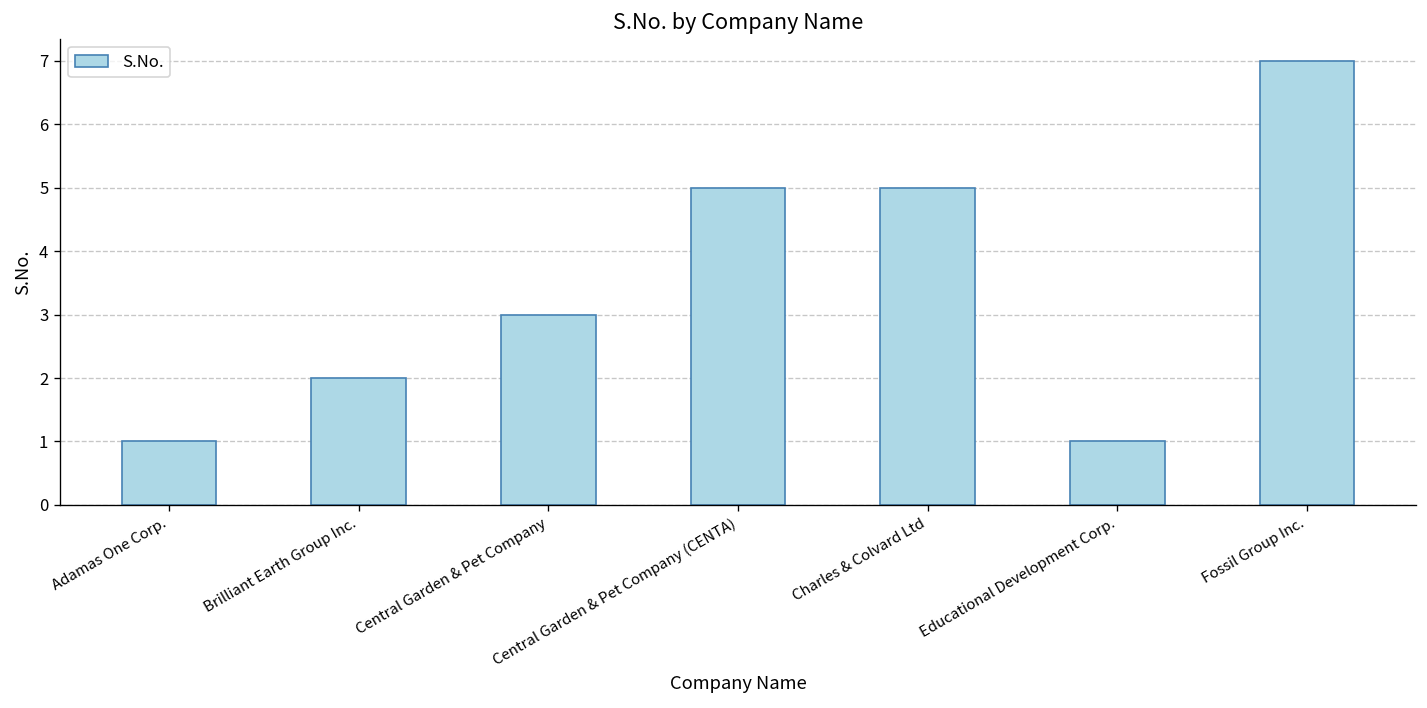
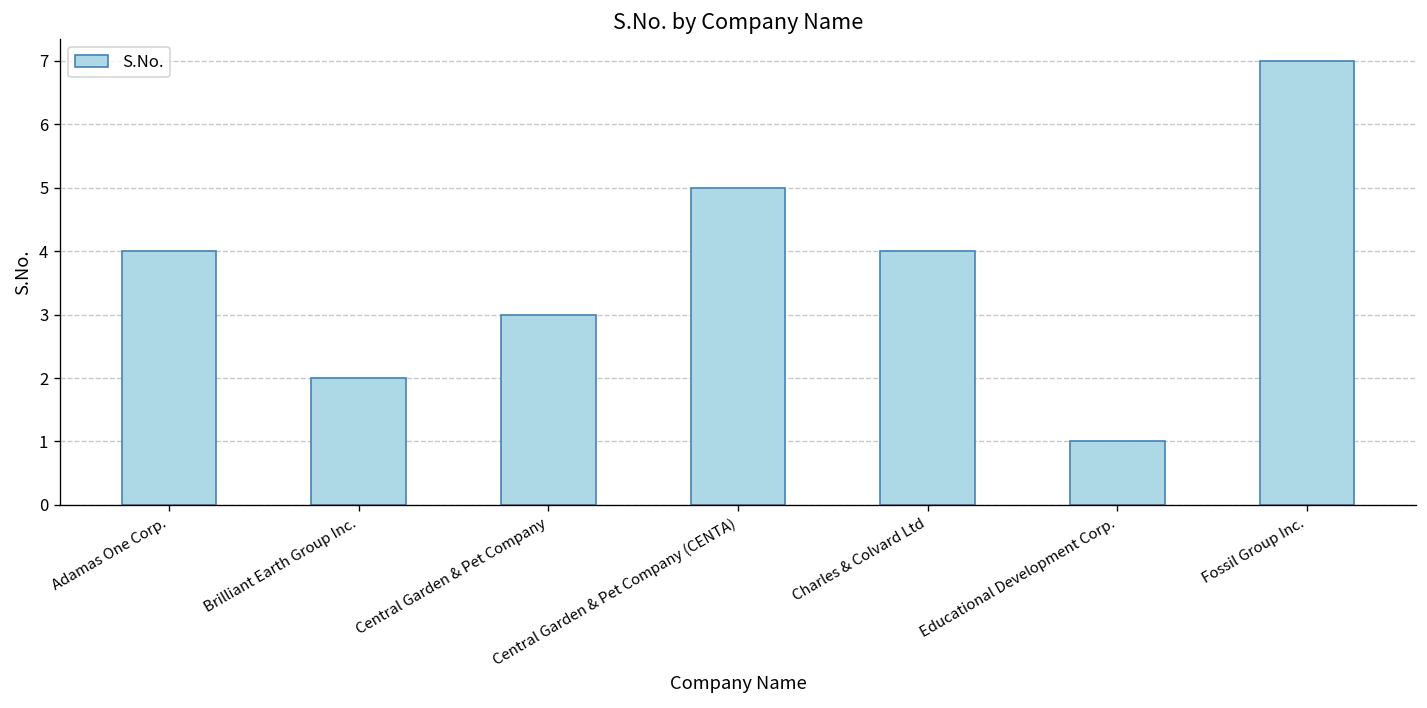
Adamas One Corp.: 1 -> 4
Charles & Colvard Ltd: 5 -> 4
